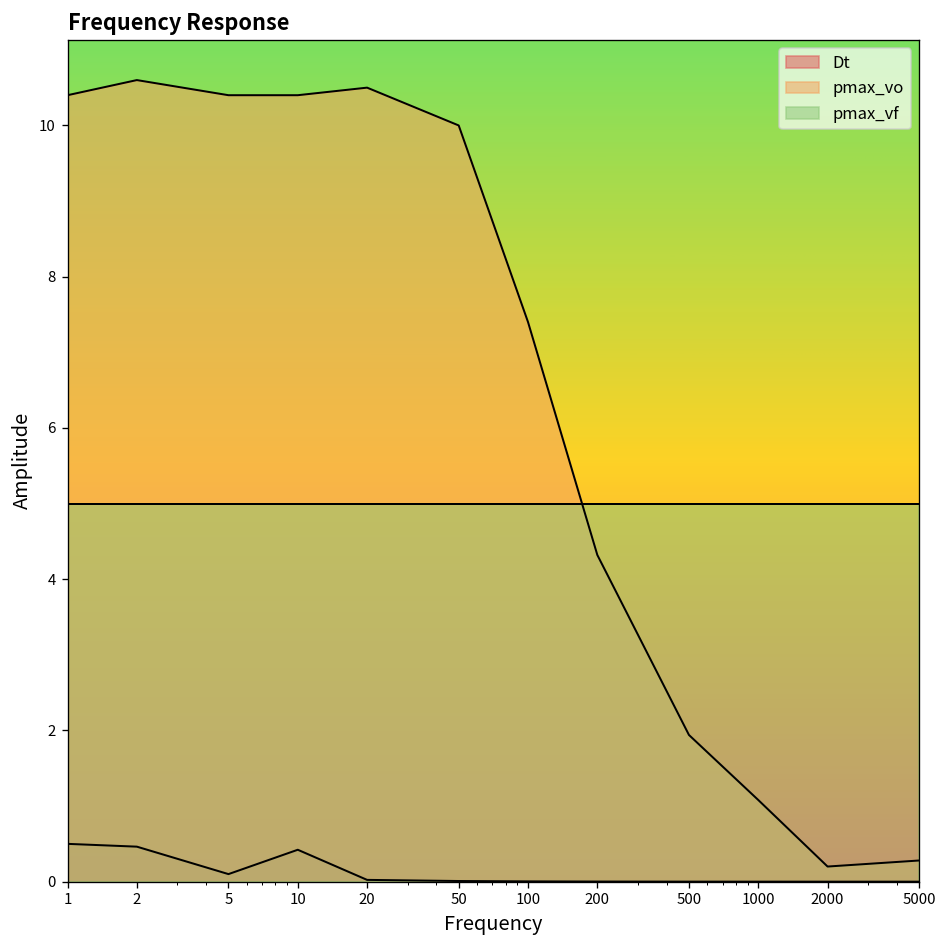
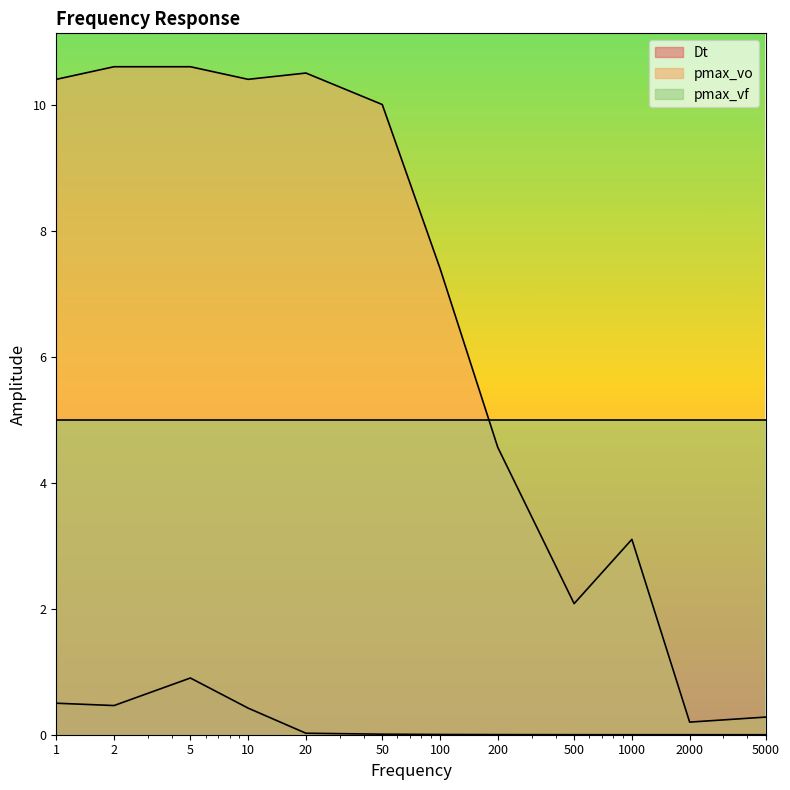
Dt, 5: 0.1 -> 0.9
pmax_vo, 5: 10.4 -> 10.6
pmax_vo, 200: 4.3 -> 4.6
pmax_vo, 500: 1.9 -> 2.1
pmax_vo, 1000: 1.1 -> 3.1
